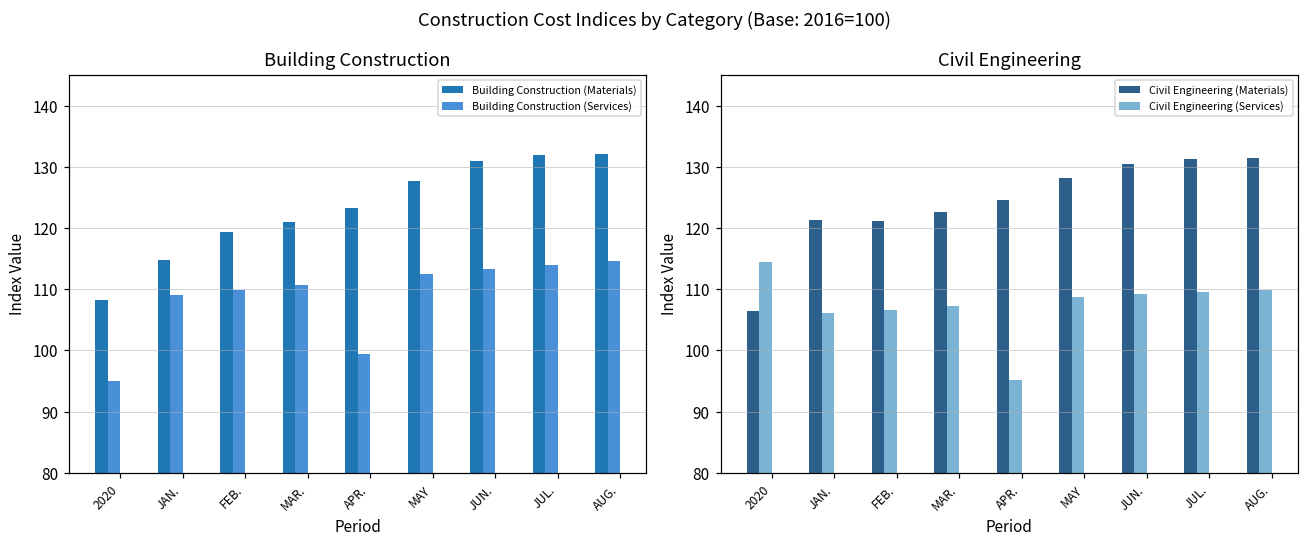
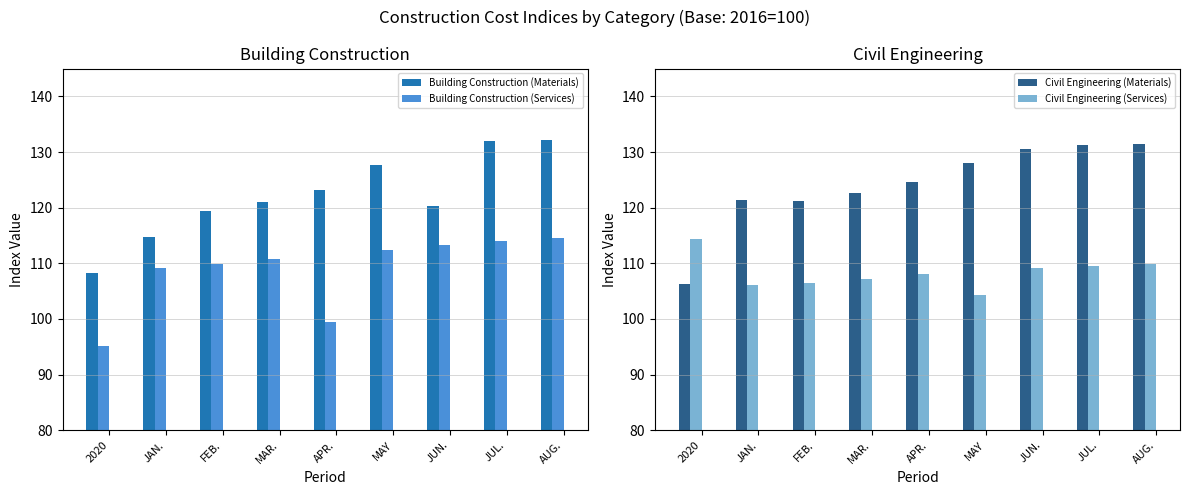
Building Construction, Building Construction (Materials), JUN.: 131 -> 120
Civil Engineering, Civil Engineering (Services), APR.: 95 -> 108
Civil Engineering, Civil Engineering (Services), MAY: 109 -> 104
